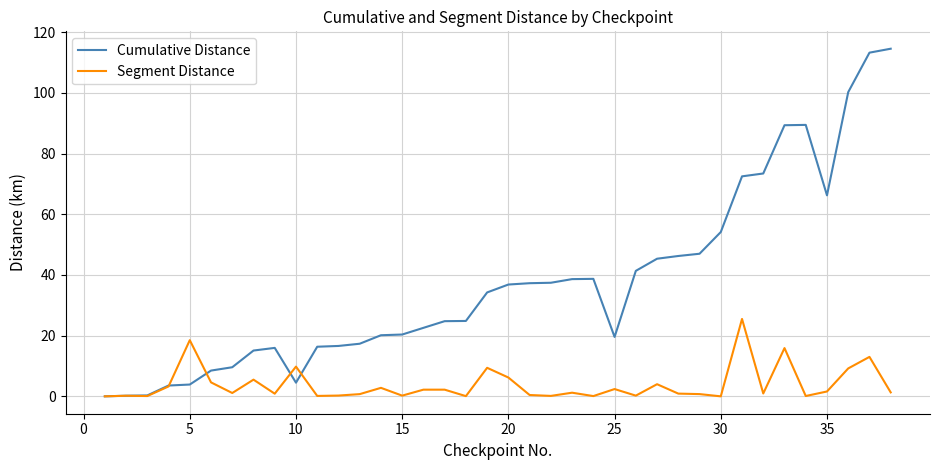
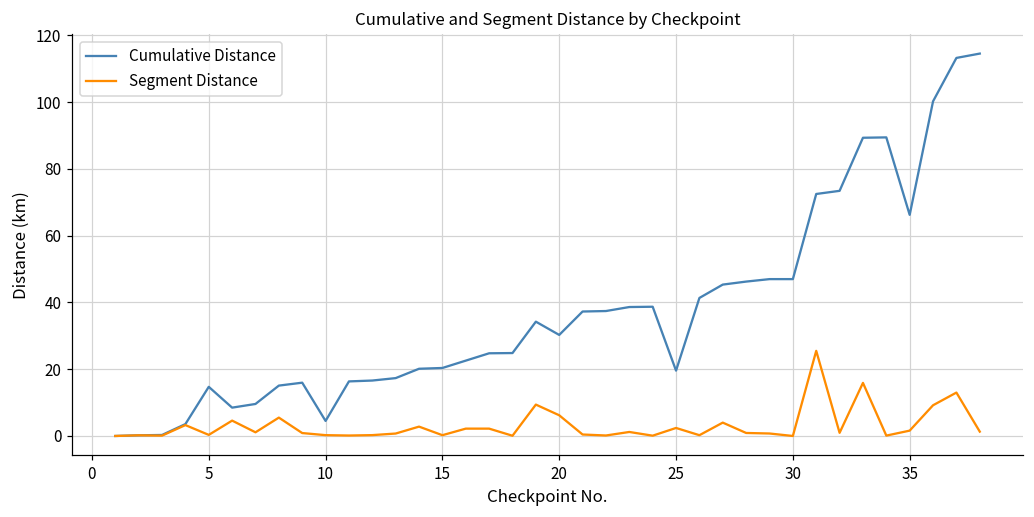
Cumulative Distance, 5: 4 -> 15
Segment Distance, 5: 19 -> 0
Segment Distance, 10: 10 -> 0
Cumulative Distance, 20: 37 -> 30
Cumulative Distance, 30: 54 -> 47
